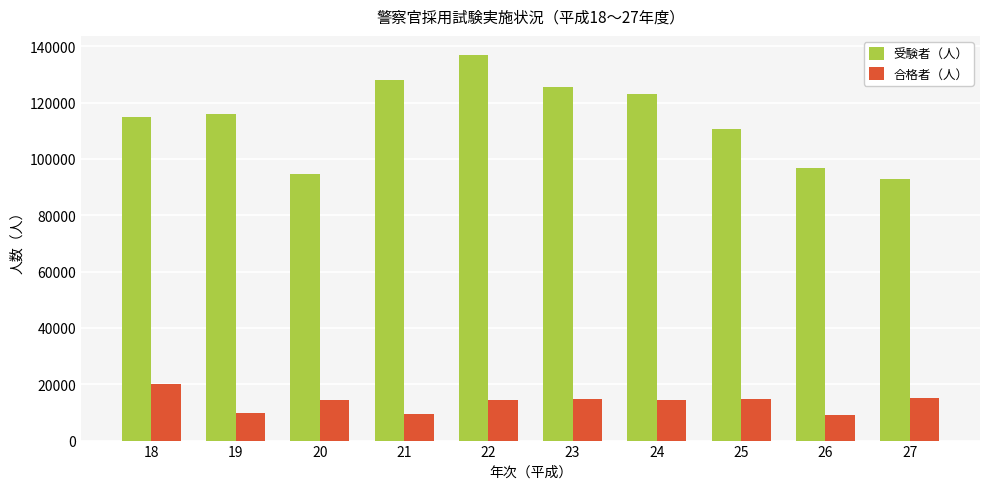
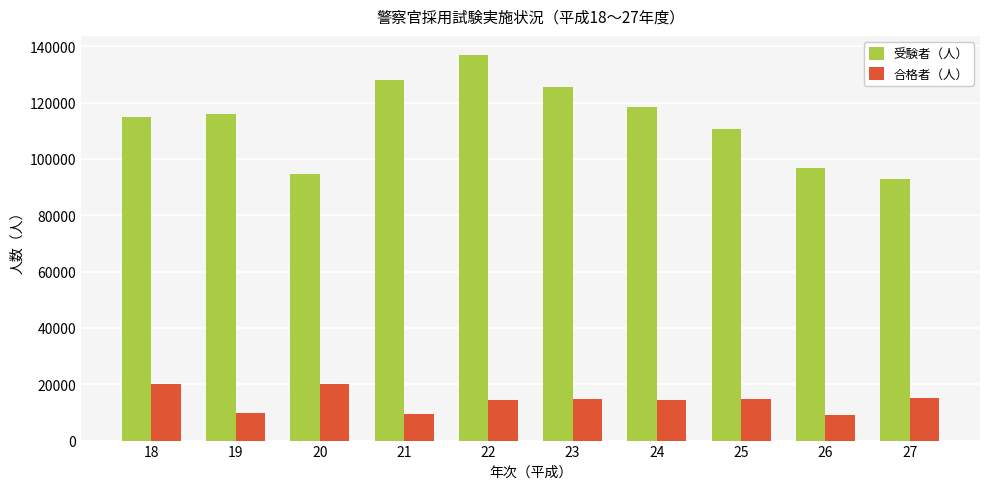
合格者（人）, 20: 15000 -> 20000
受験者（人）, 24: 123000 -> 118000
